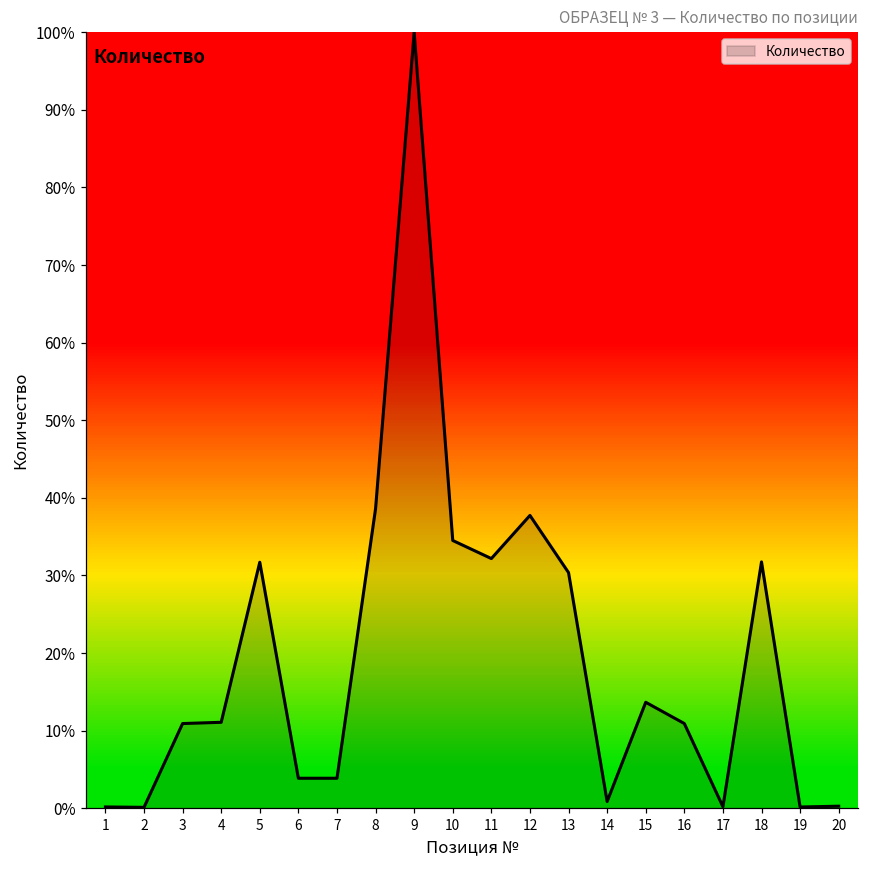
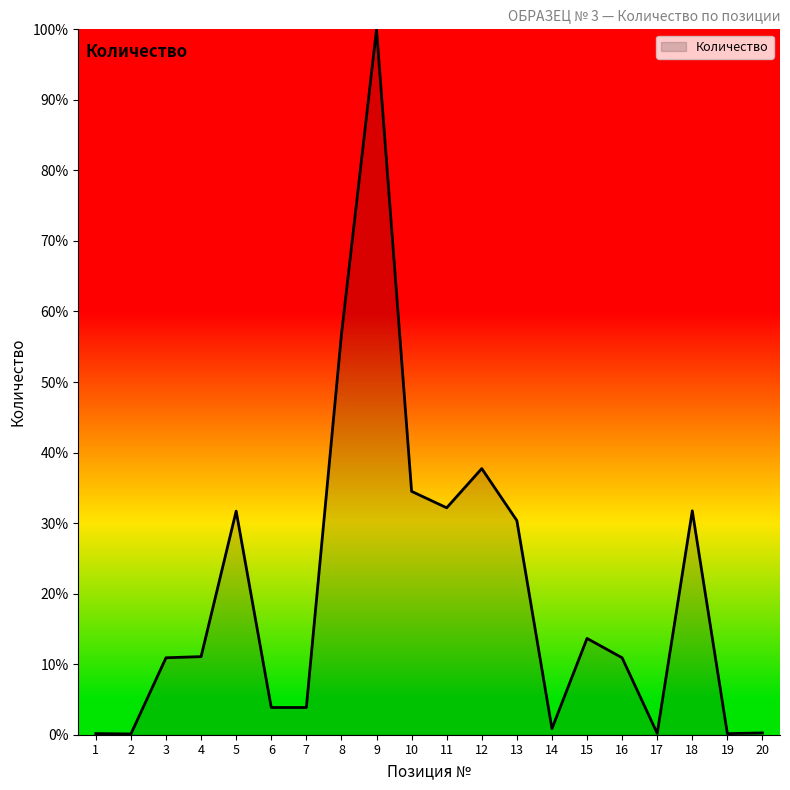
8: 39% -> 57%
